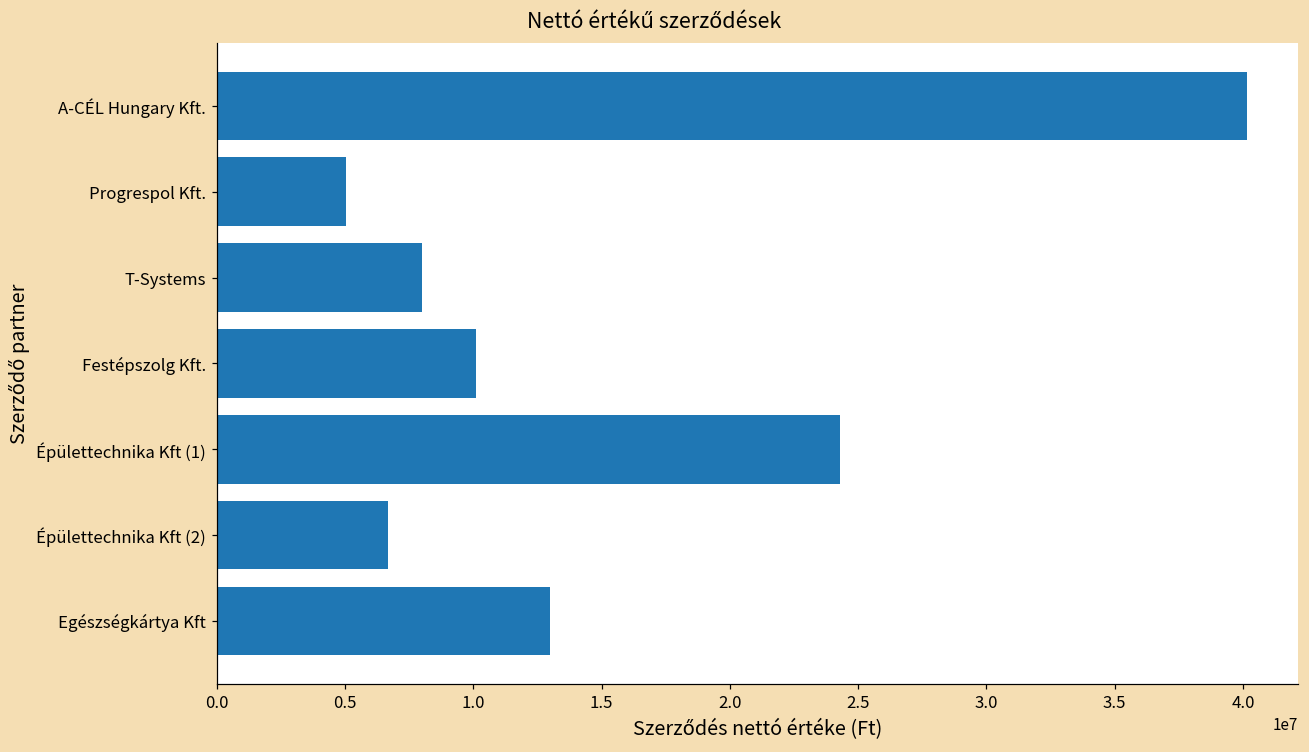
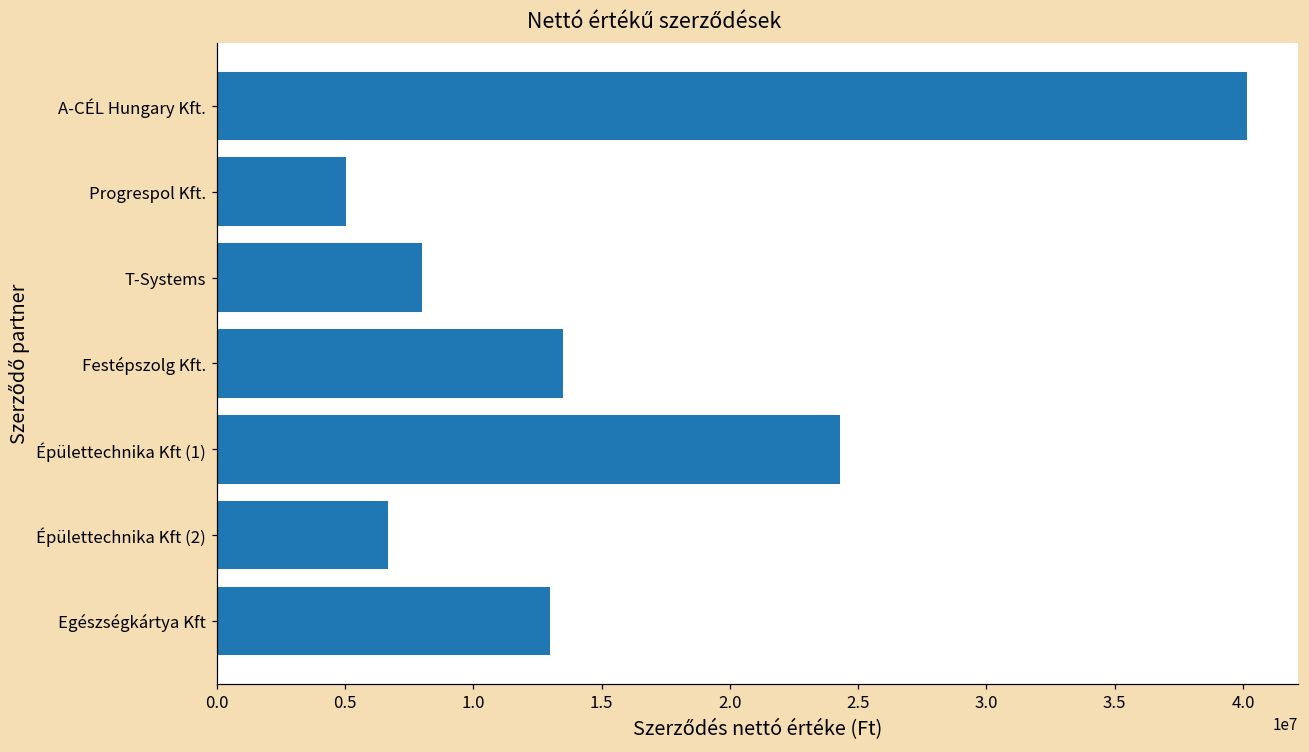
Festépszolg Kft.: 10100000 -> 13500000
